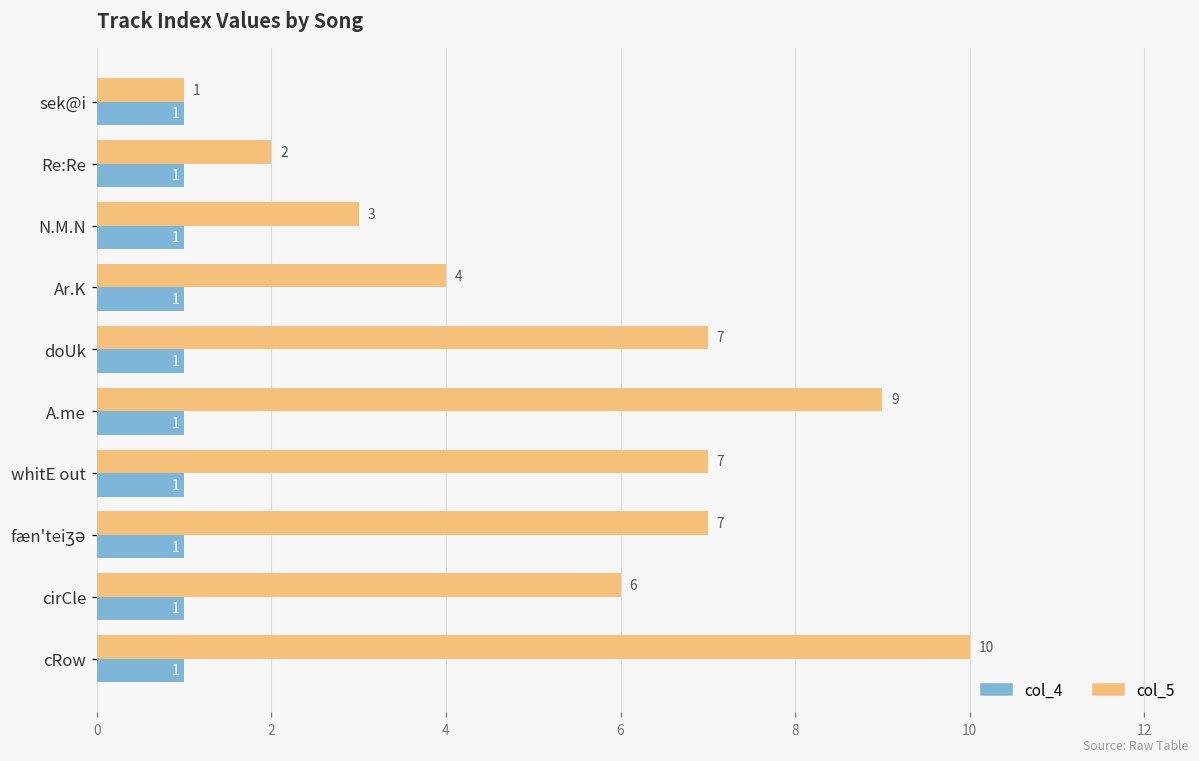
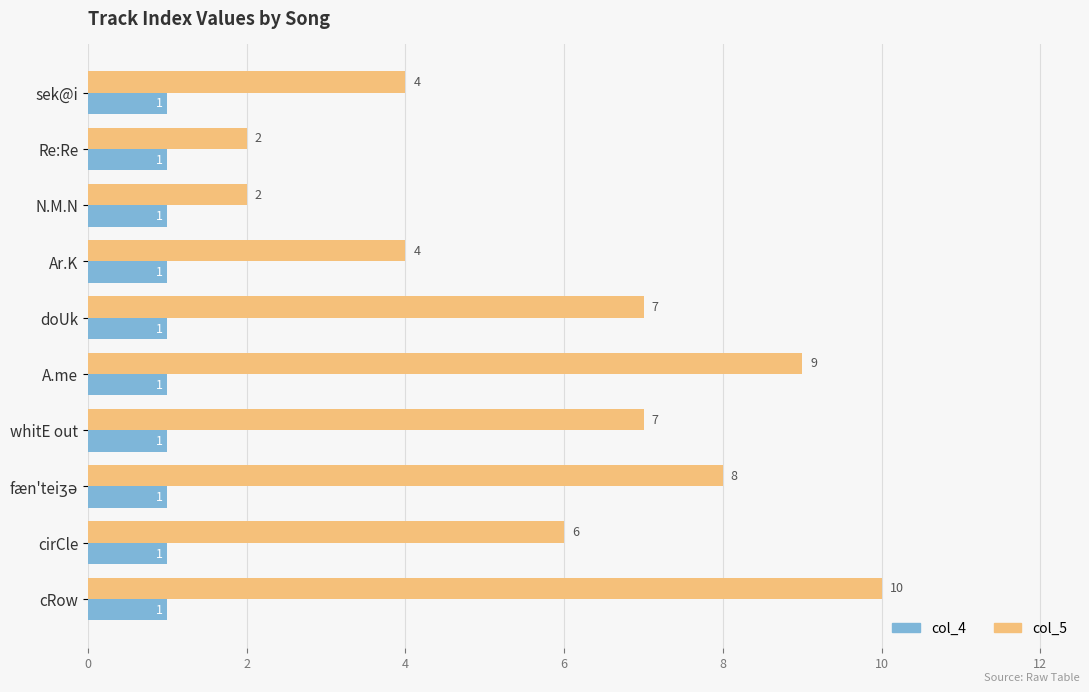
col_5, sek@i: 1 -> 4
col_5, N.M.N: 3 -> 2
col_5, fæn'teiʒə: 7 -> 8
